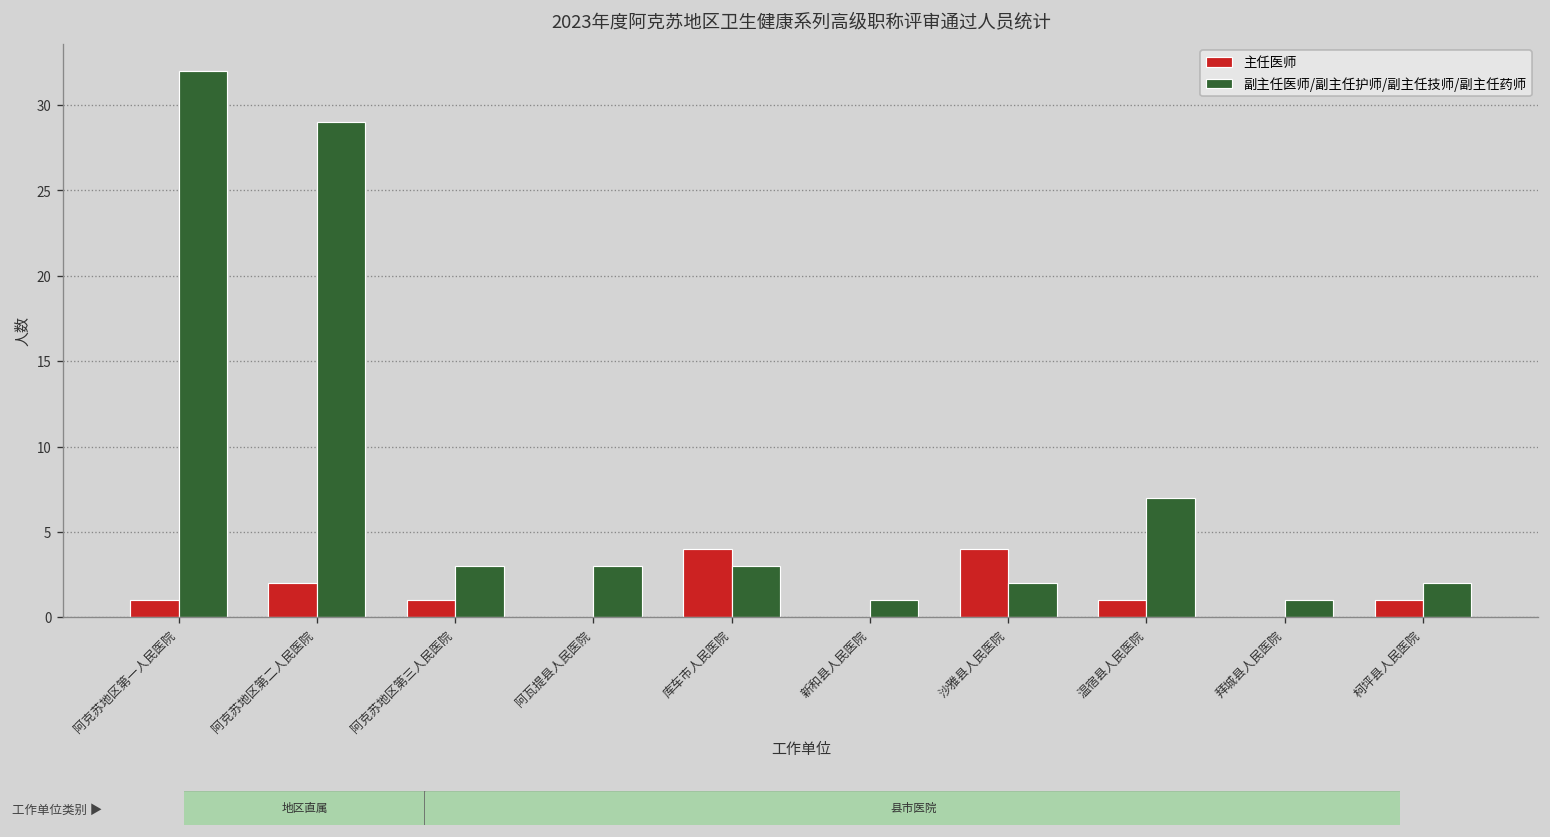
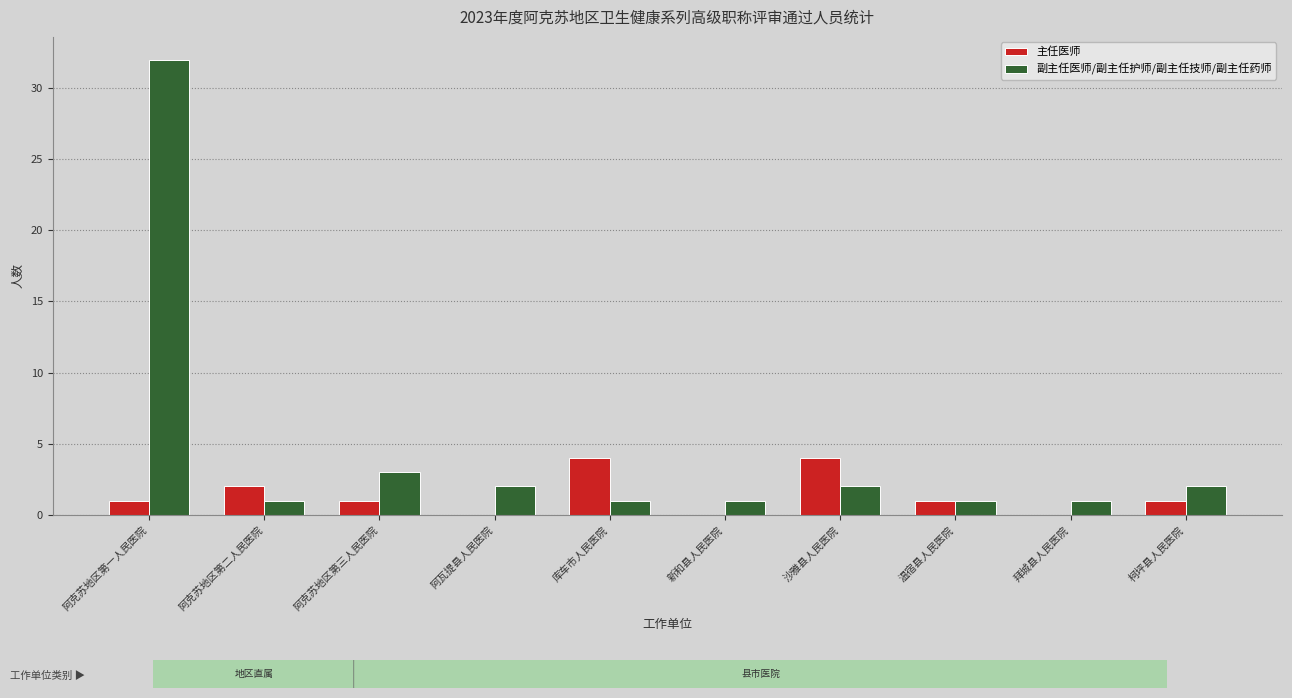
副主任医师/副主任护师/副主任技师/副主任药师, 阿克苏地区第二人民医院: 29 -> 1
副主任医师/副主任护师/副主任技师/副主任药师, 阿瓦提县人民医院: 3 -> 2
副主任医师/副主任护师/副主任技师/副主任药师, 库车市人民医院: 3 -> 1
副主任医师/副主任护师/副主任技师/副主任药师, 温宿县人民医院: 7 -> 1
